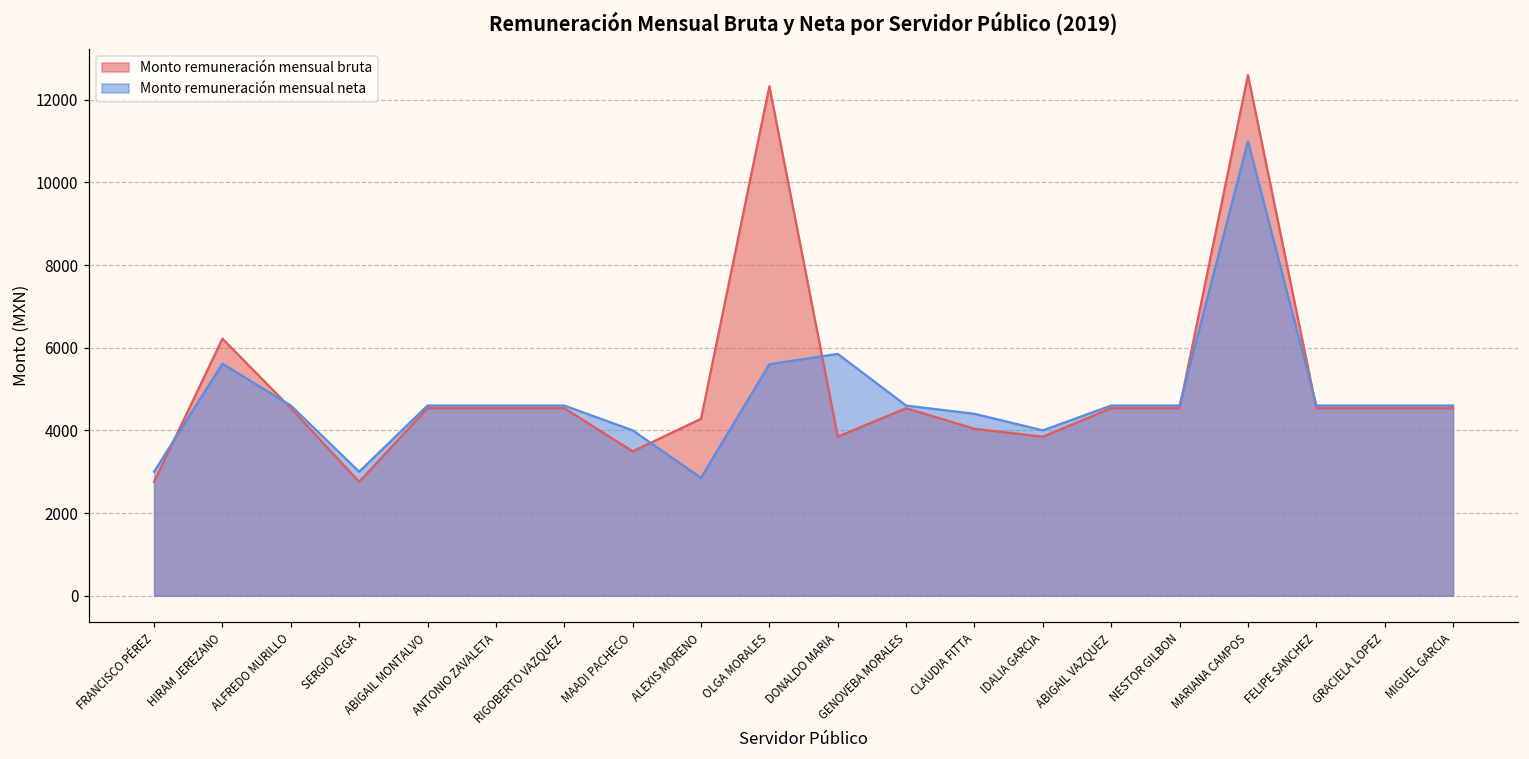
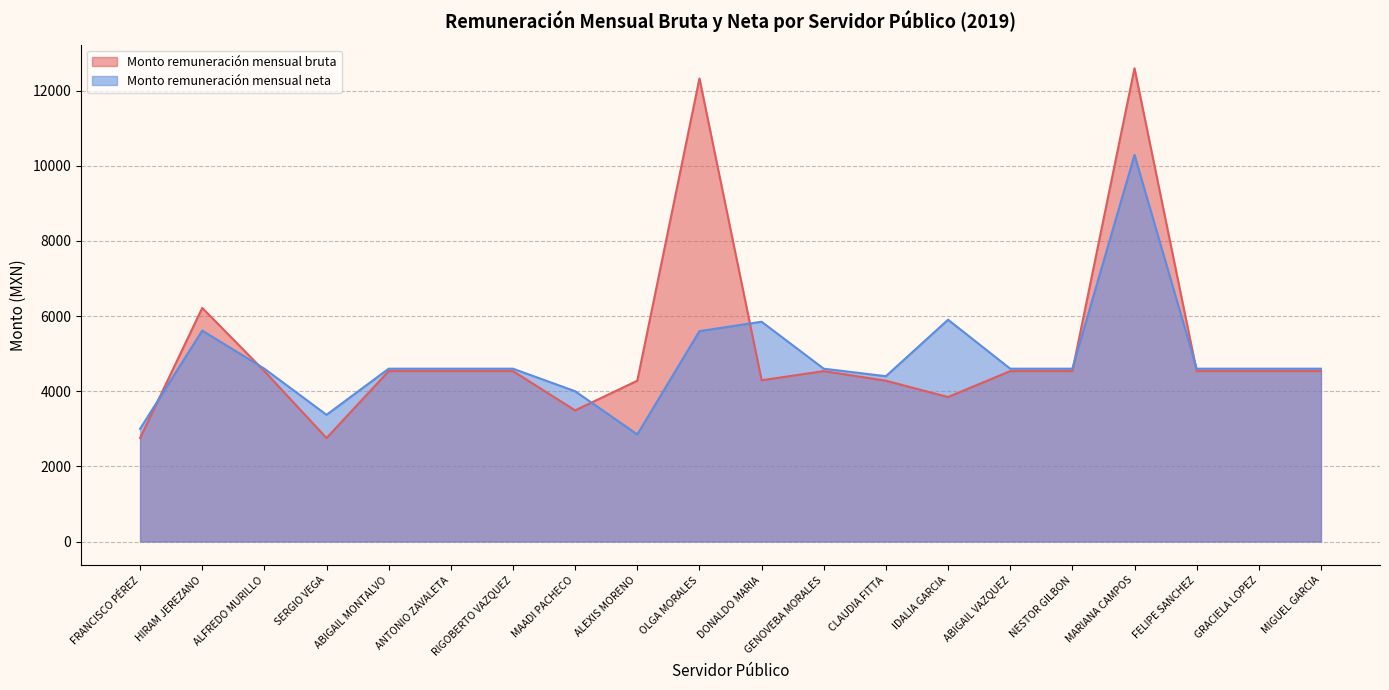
Monto remuneración mensual neta, SERGIO VEGA: 3000 -> 3400
Monto remuneración mensual bruta, DONALDO MARIA: 3800 -> 4300
Monto remuneración mensual bruta, CLAUDIA FITTA: 4000 -> 4300
Monto remuneración mensual neta, IDALIA GARCIA: 4000 -> 5900
Monto remuneración mensual neta, MARIANA CAMPOS: 11000 -> 10300
